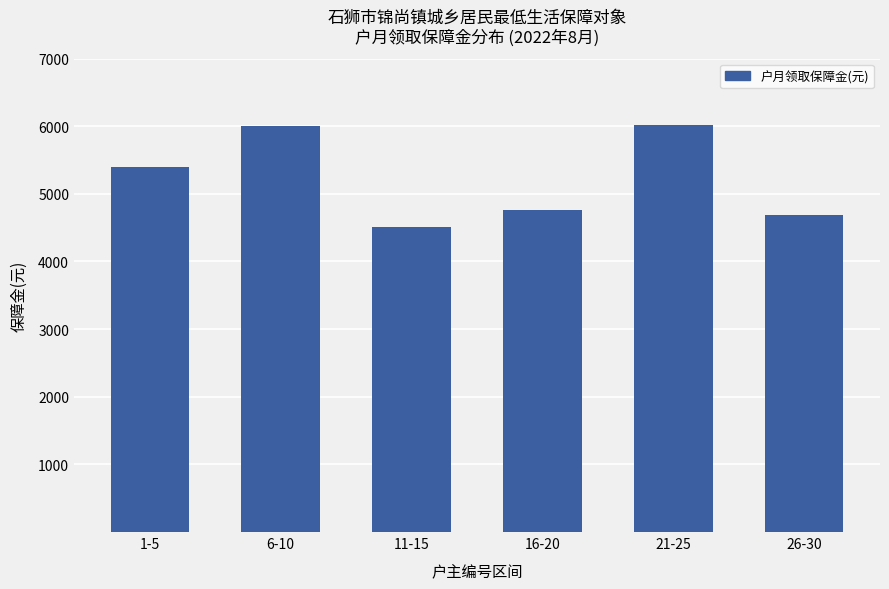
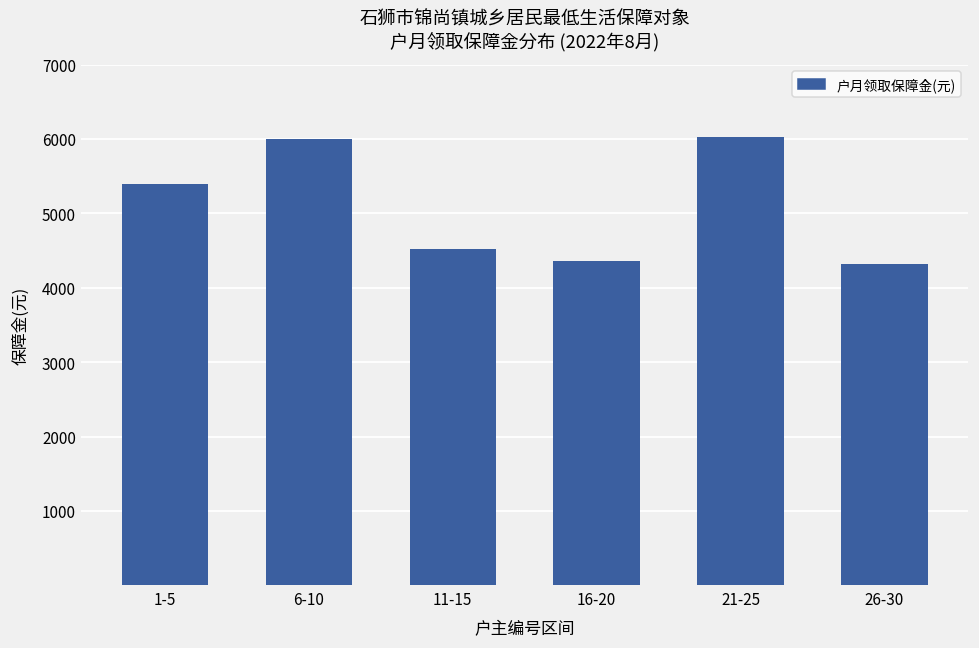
16-20: 4800 -> 4400
26-30: 4700 -> 4300
